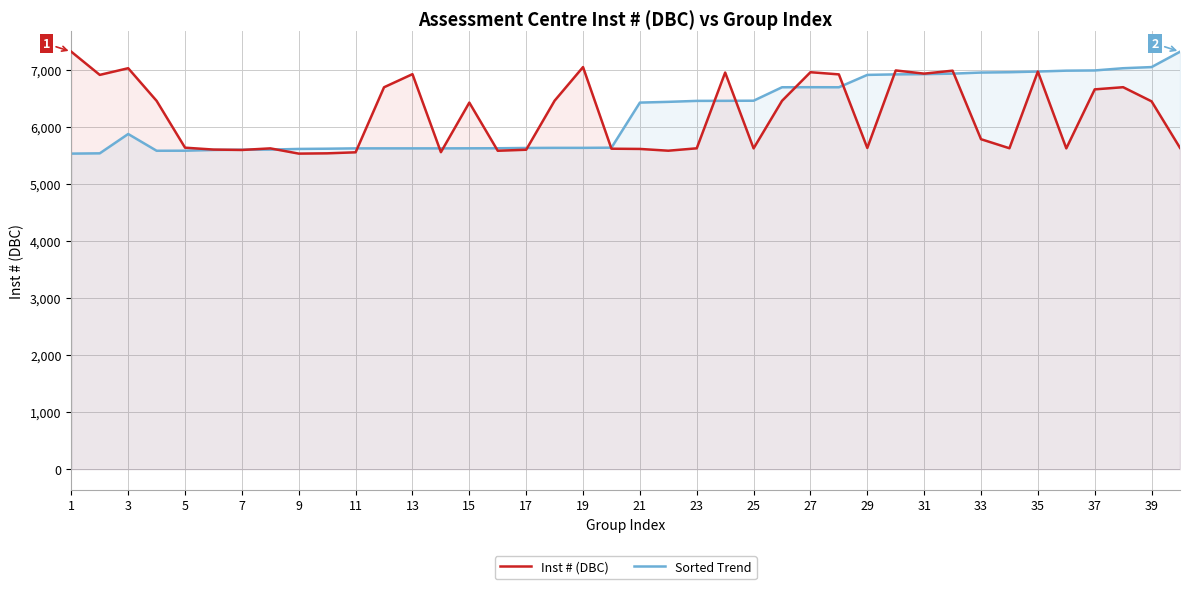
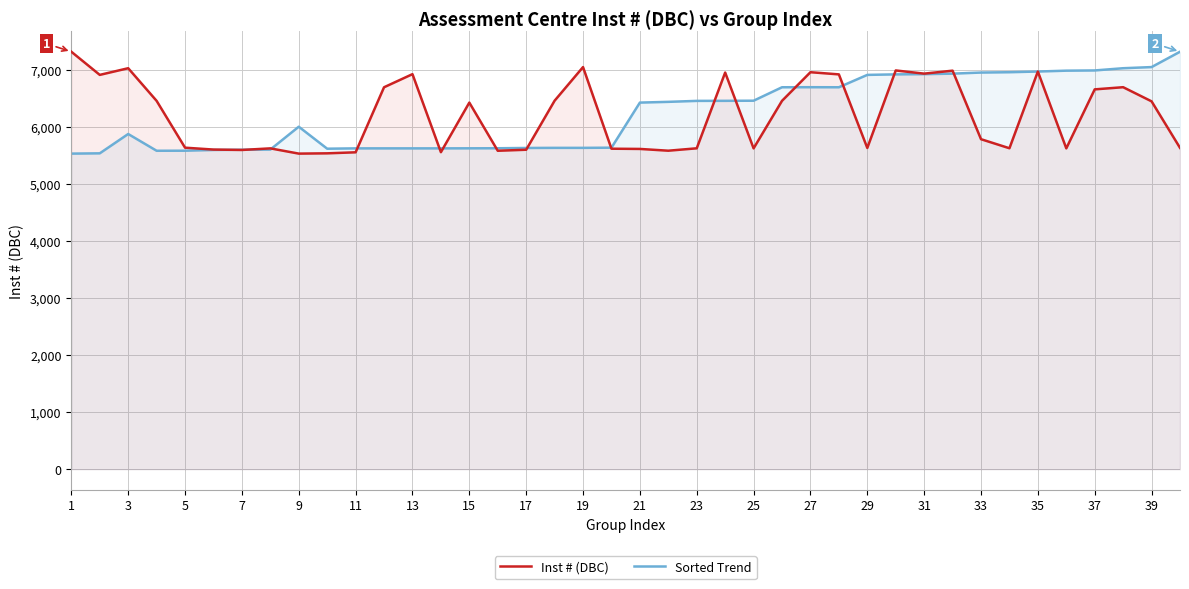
Sorted Trend, 9: 5,600 -> 6,000
